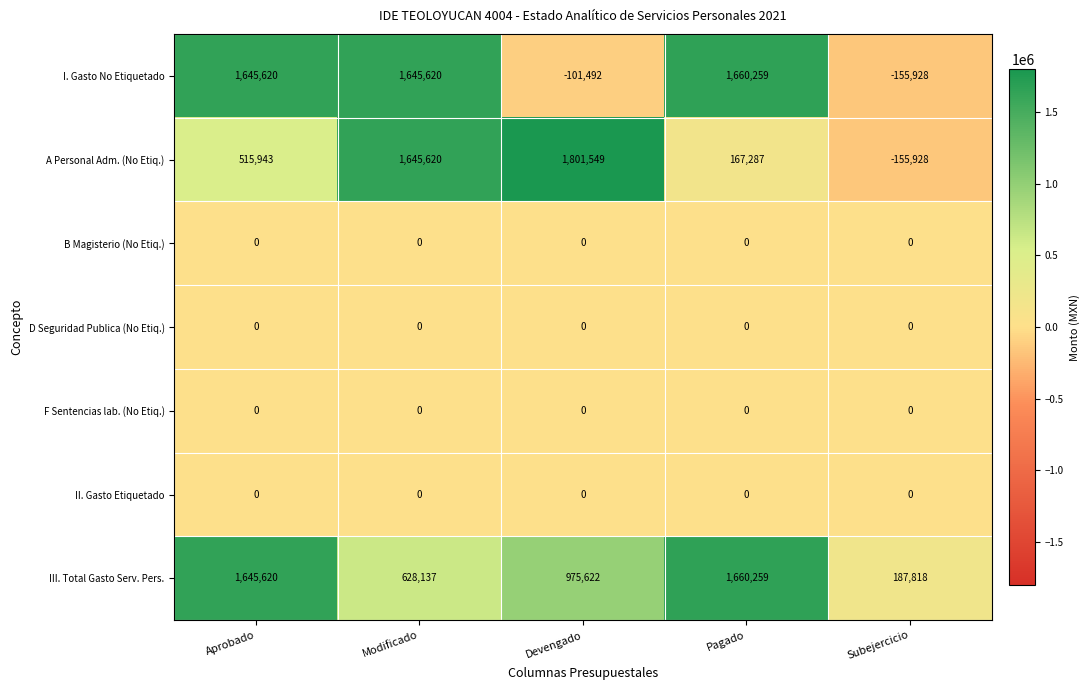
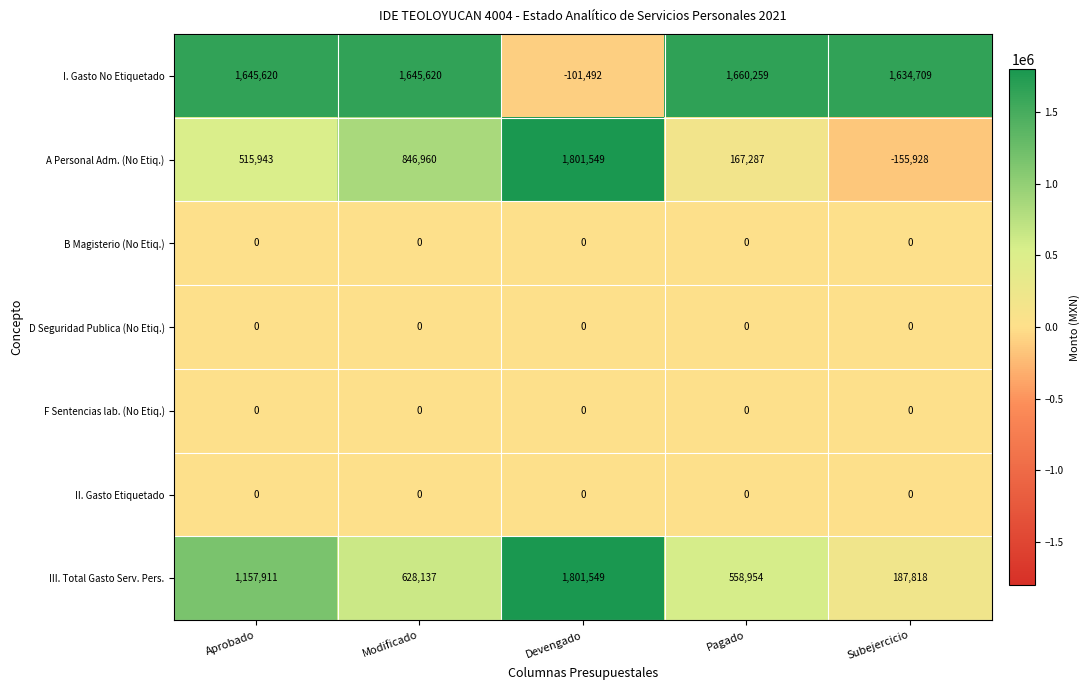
I. Gasto No Etiquetado, Subejercicio: -155,928 -> 1,634,709
A Personal Adm. (No Etiq.), Modificado: 1,645,620 -> 846,960
III. Total Gasto Serv. Pers., Aprobado: 1,645,620 -> 1,157,911
III. Total Gasto Serv. Pers., Devengado: 975,622 -> 1,801,549
III. Total Gasto Serv. Pers., Pagado: 1,660,259 -> 558,954
